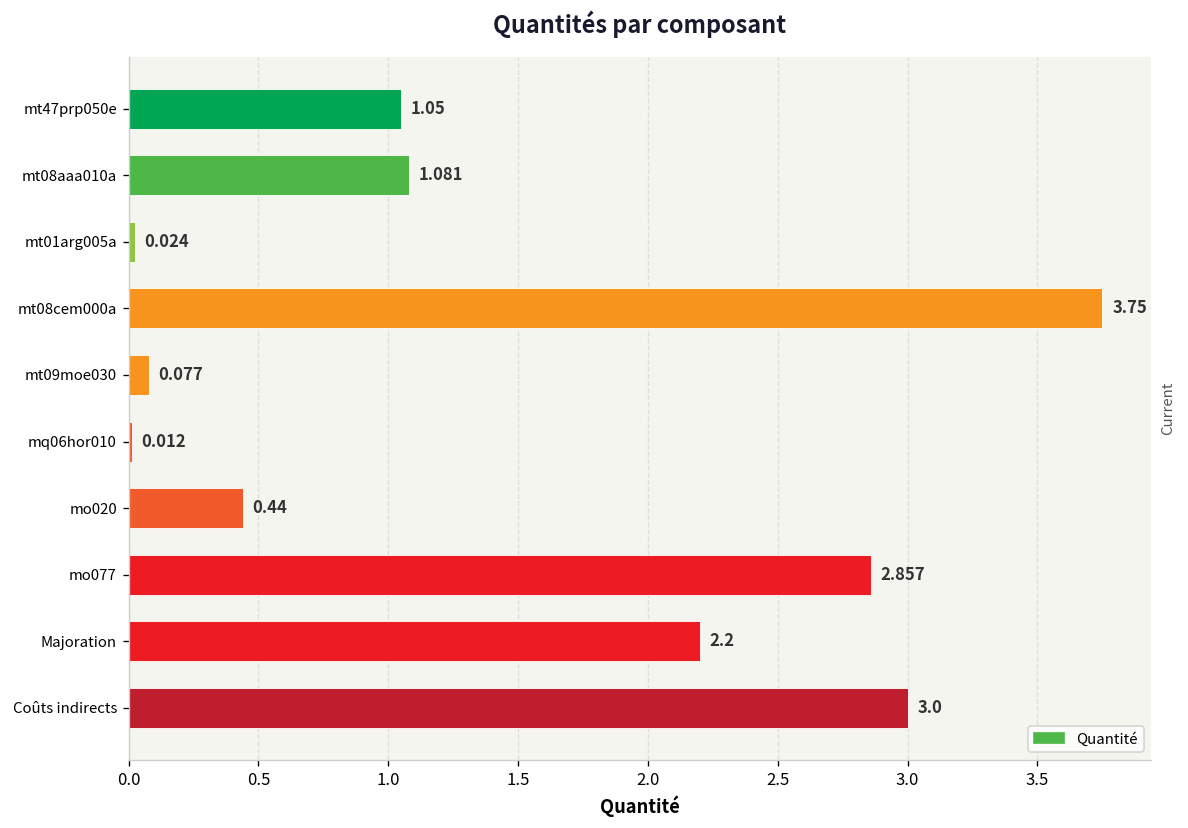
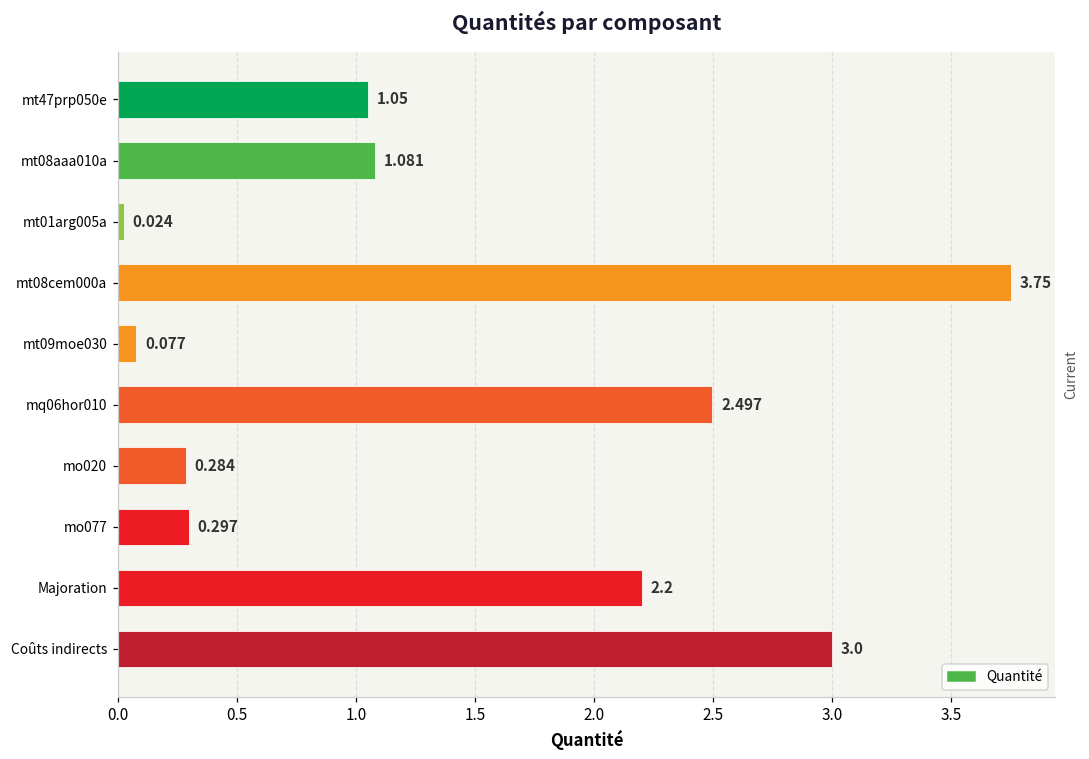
mq06hor010: 0.012 -> 2.497
mo020: 0.44 -> 0.284
mo077: 2.857 -> 0.297
